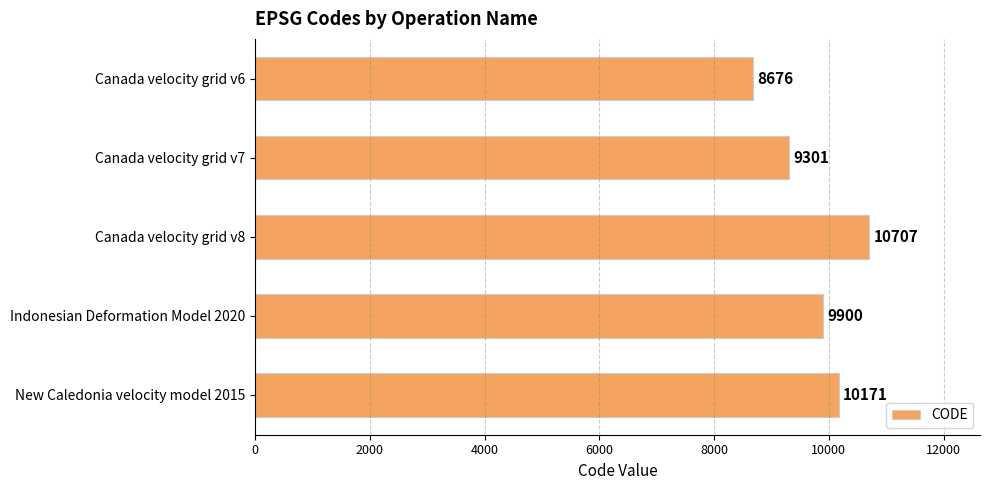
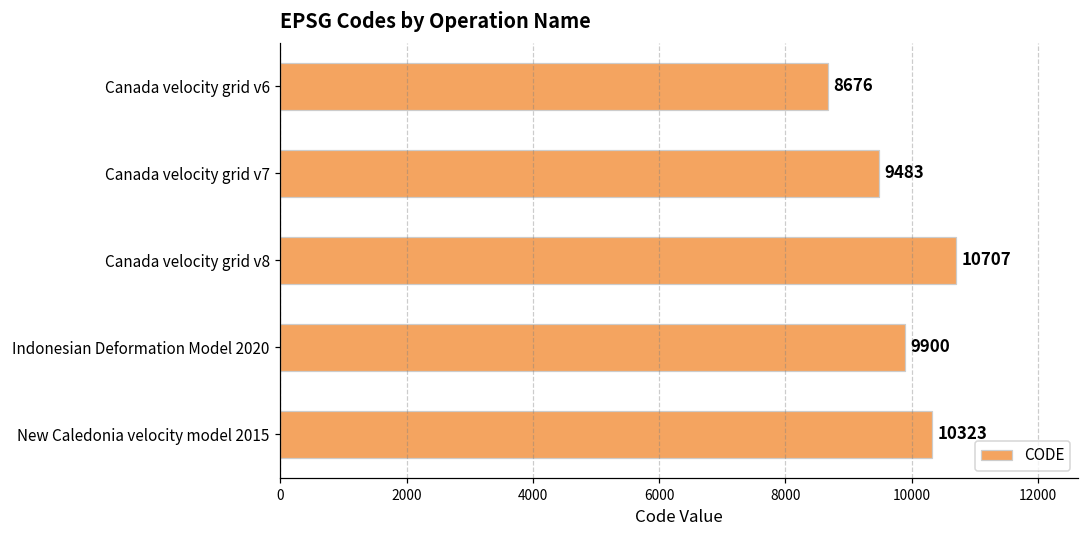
Canada velocity grid v7: 9301 -> 9483
New Caledonia velocity model 2015: 10171 -> 10323
